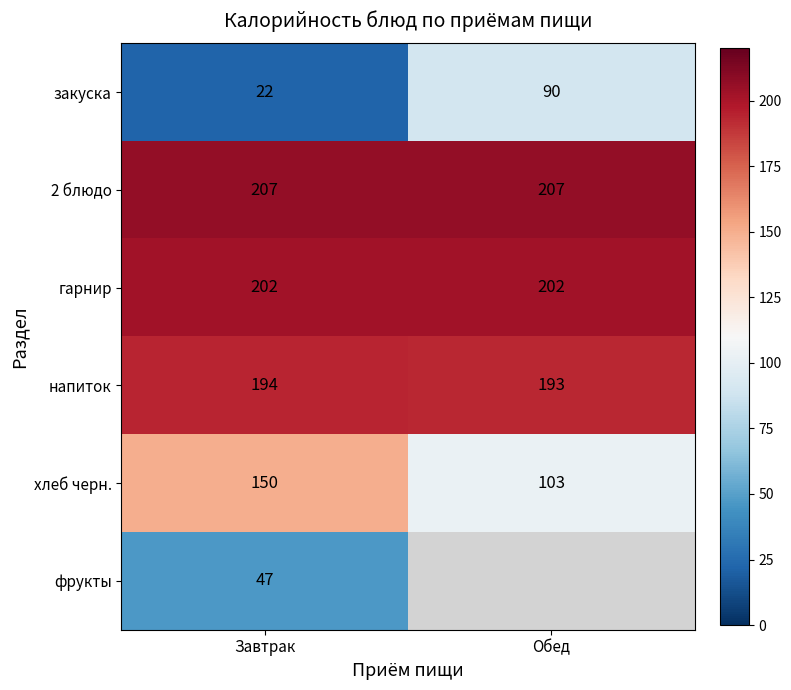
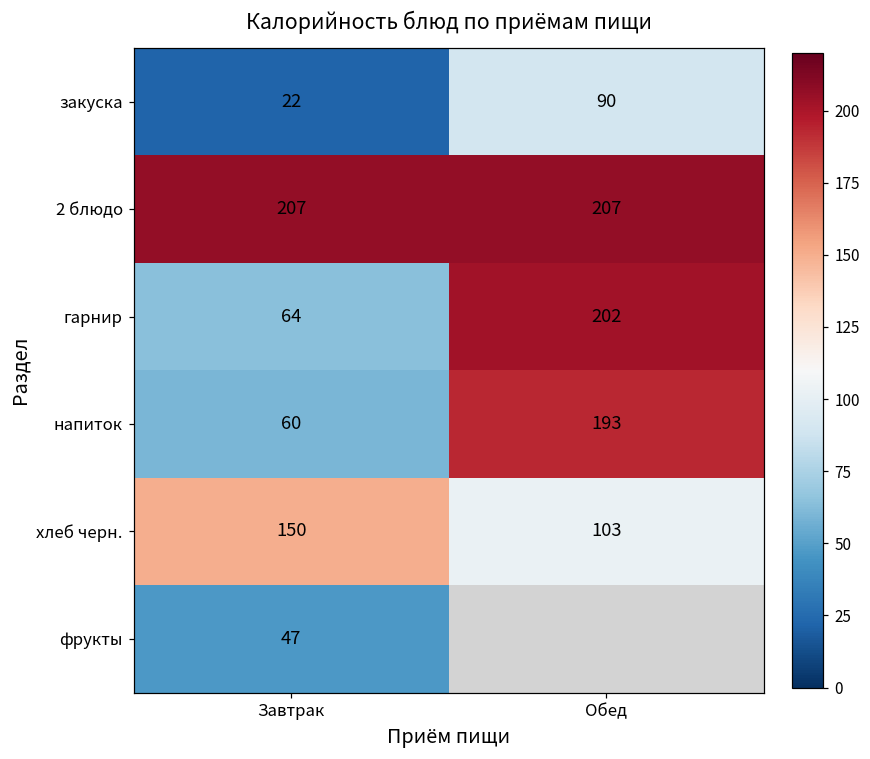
гарнир, Завтрак: 202 -> 64
напиток, Завтрак: 194 -> 60
